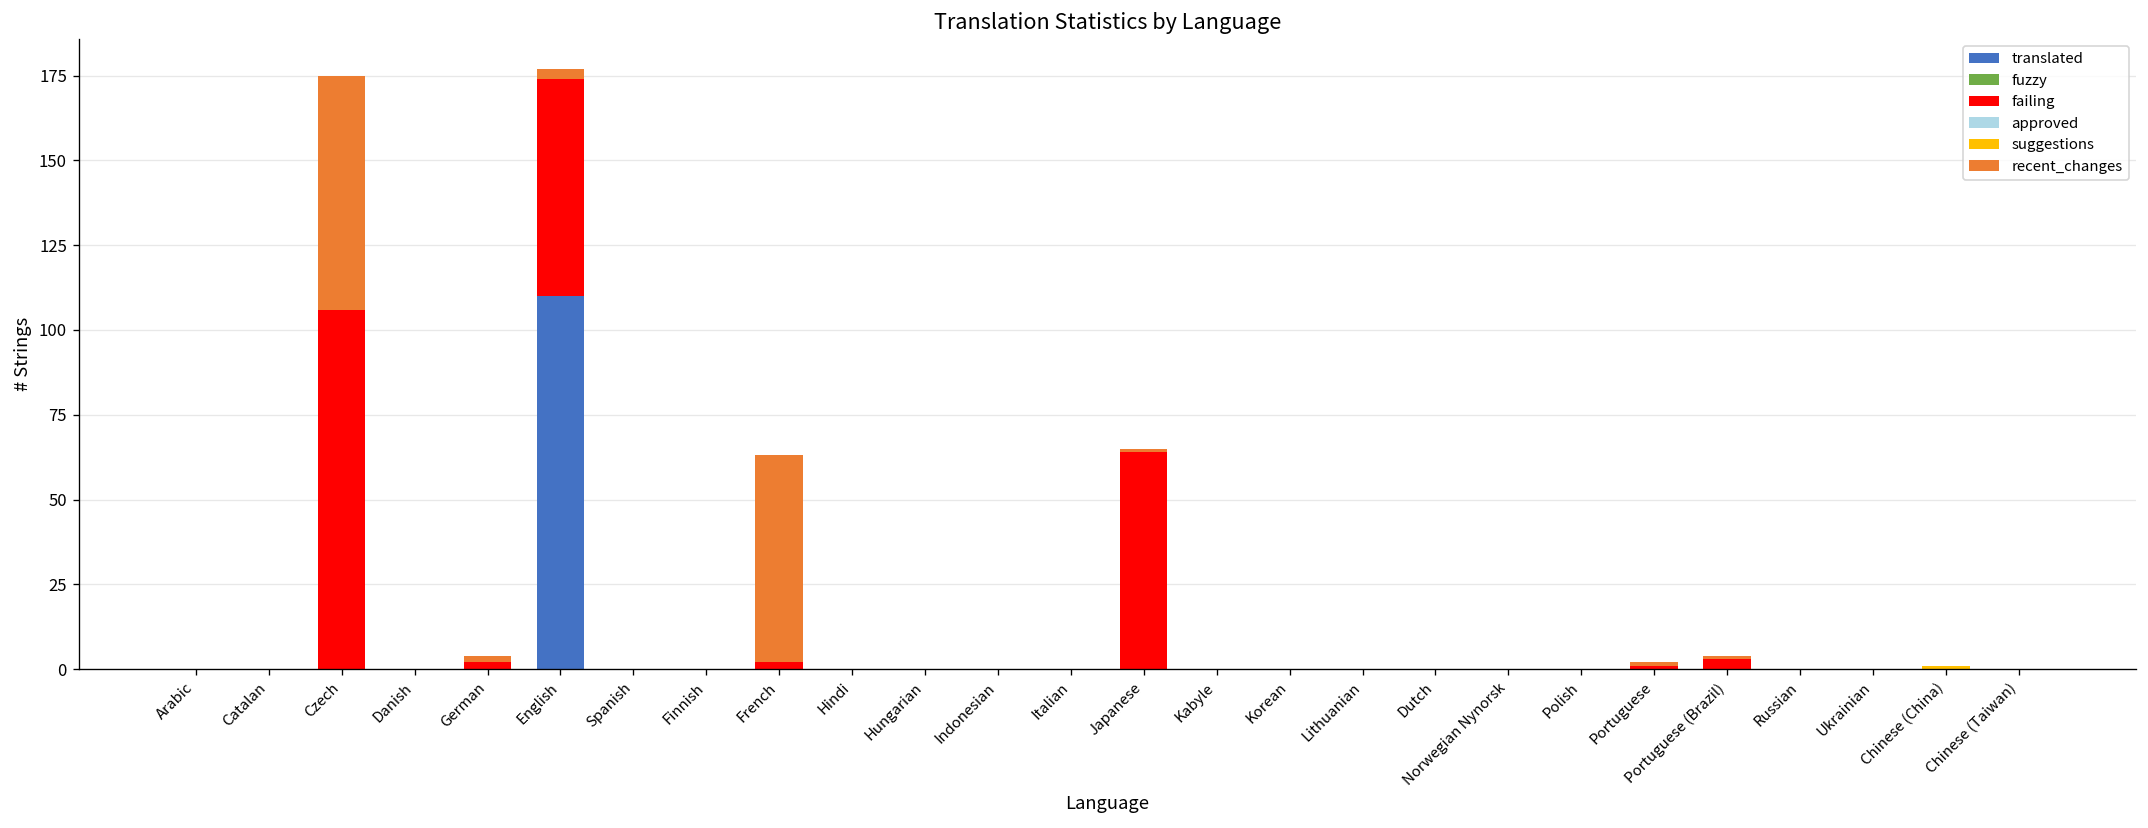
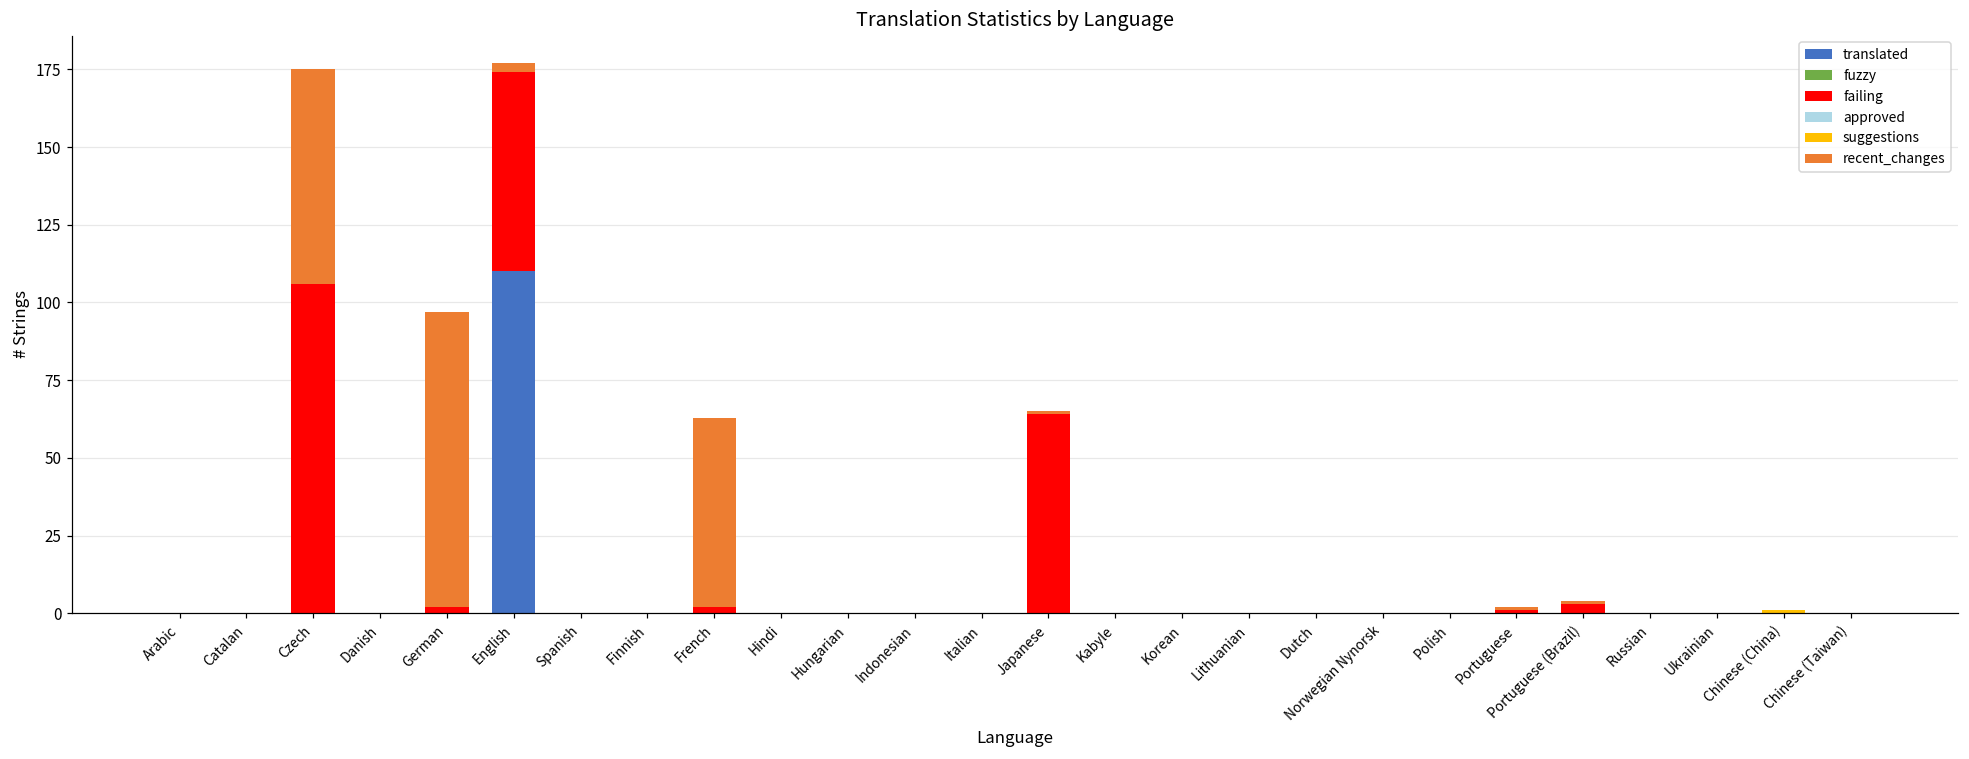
recent_changes, German: 2 -> 95
